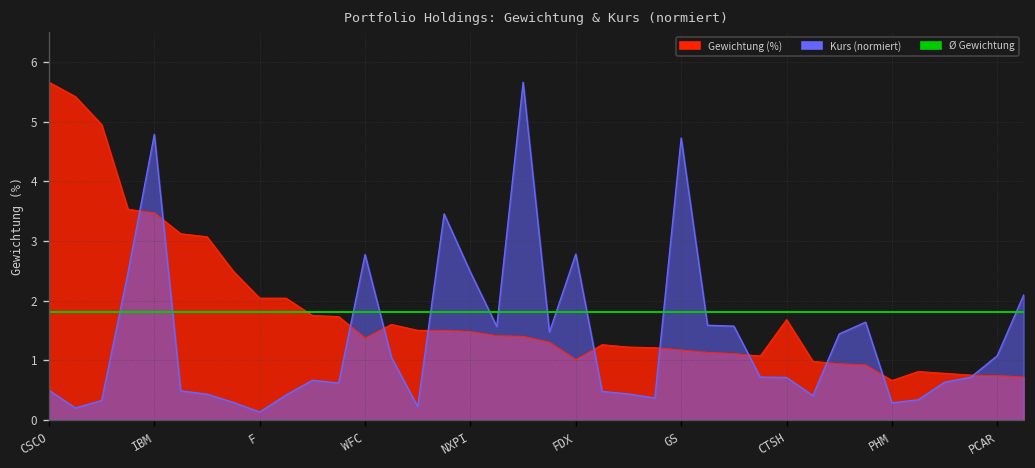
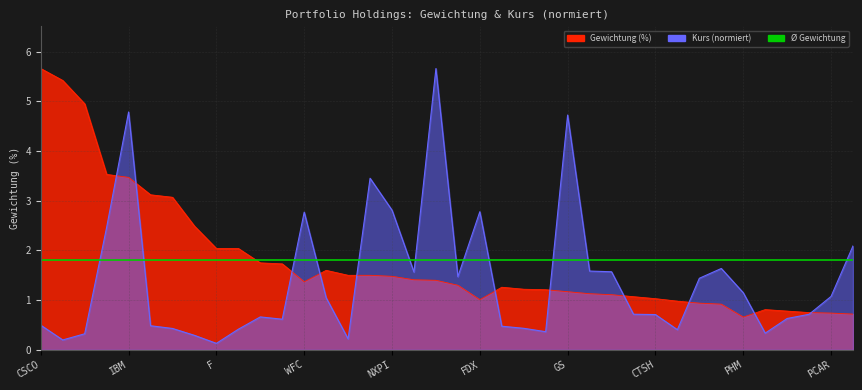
Kurs (normiert), NXPI: 2.5 -> 2.8
Gewichtung (%), CTSH: 1.7 -> 1.0
Kurs (normiert), PHM: 0.3 -> 1.2
